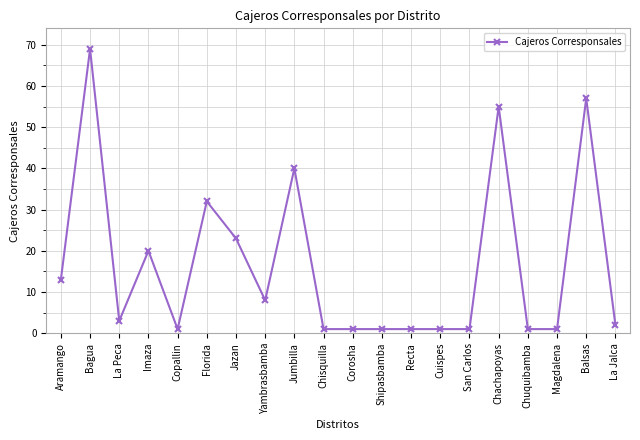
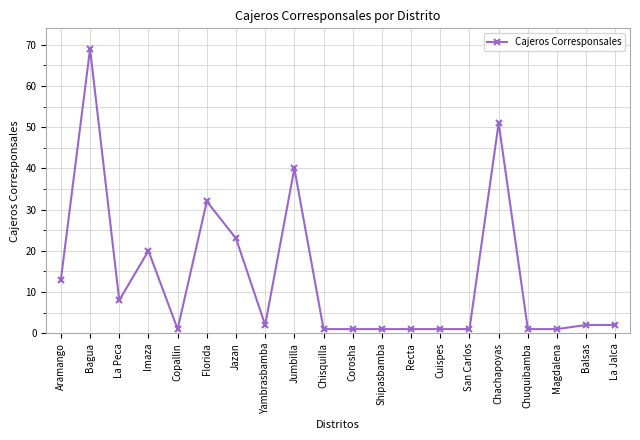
La Peca: 3 -> 8
Yambrasbamba: 8 -> 2
Chachapoyas: 55 -> 51
Balsas: 57 -> 2
